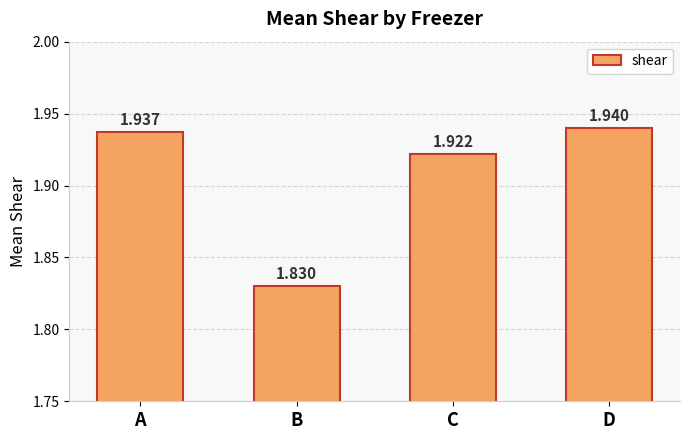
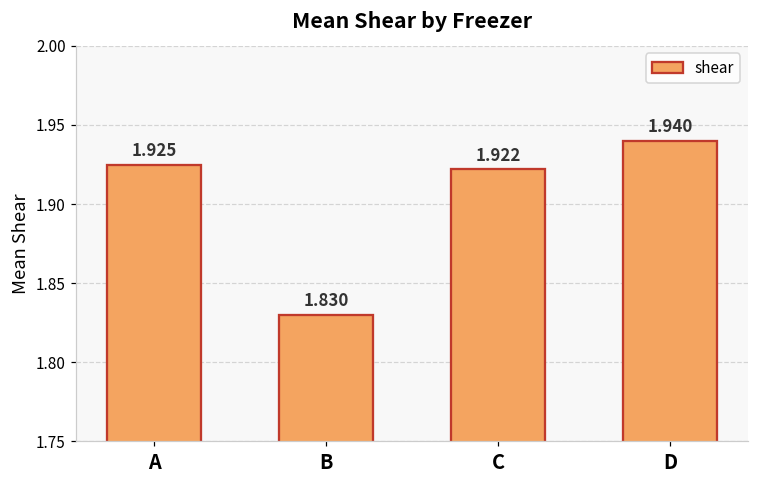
A: 1.937 -> 1.925
